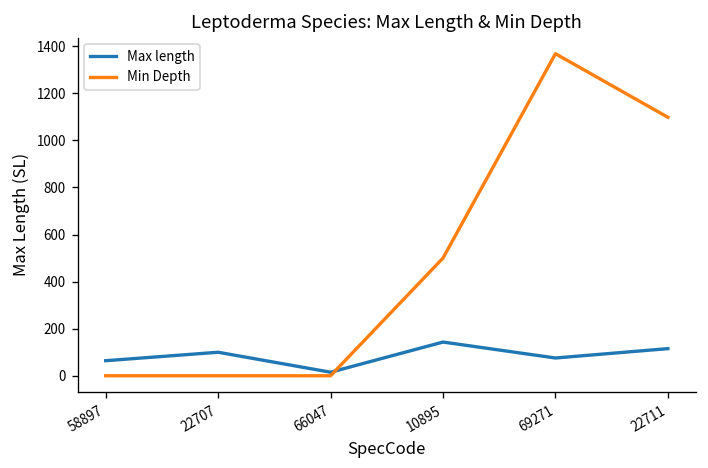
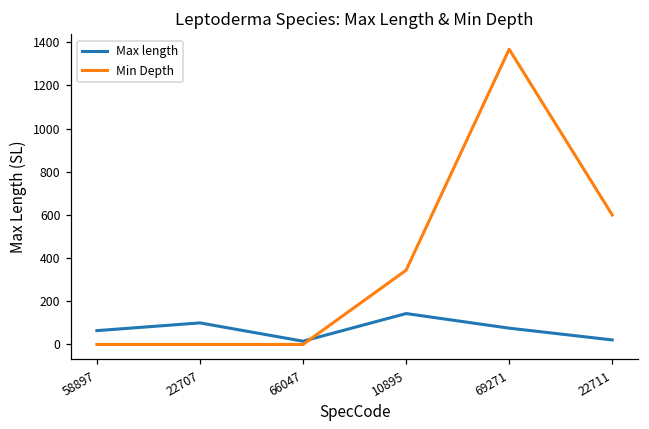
Min Depth, 10895: 500 -> 340
Max length, 22711: 120 -> 20
Min Depth, 22711: 1100 -> 600
